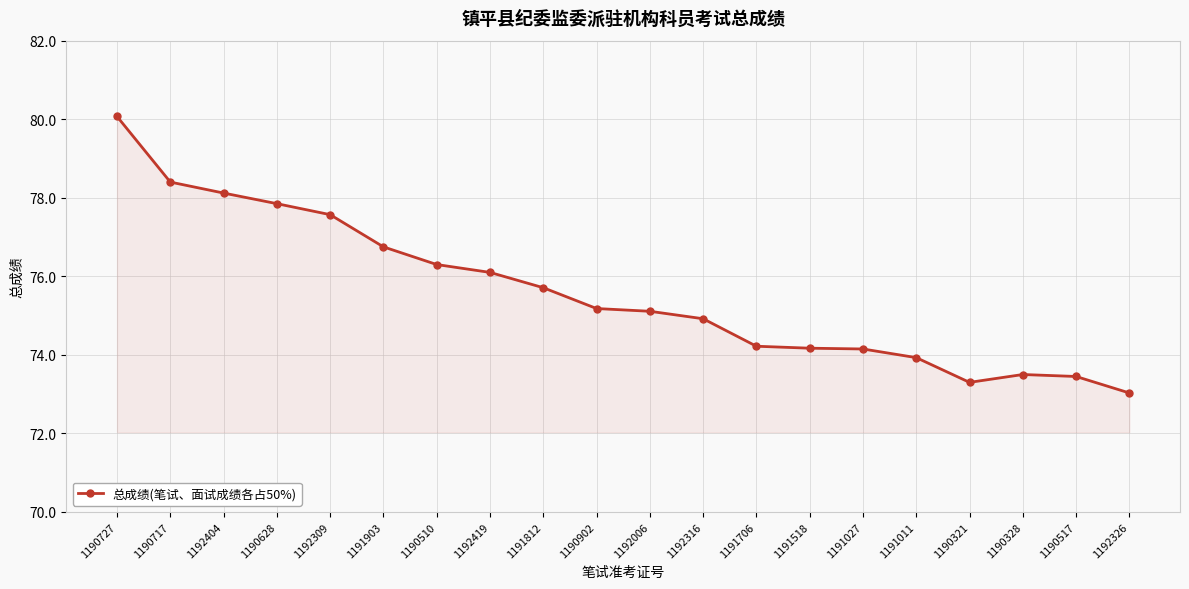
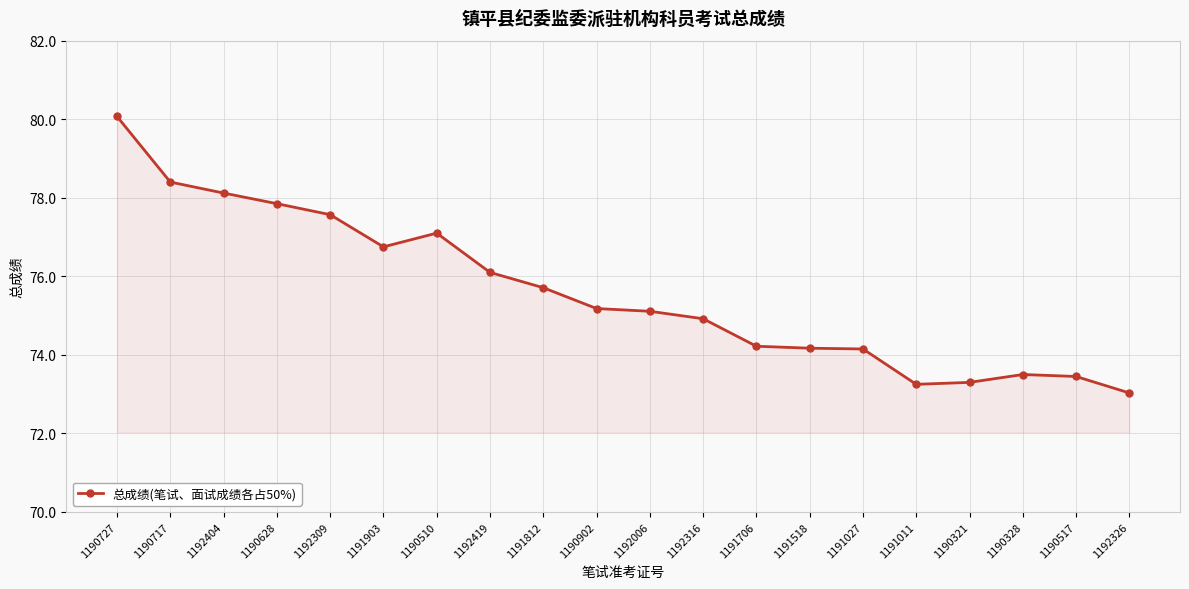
1190510: 76.3 -> 77.1
1191011: 73.9 -> 73.3
